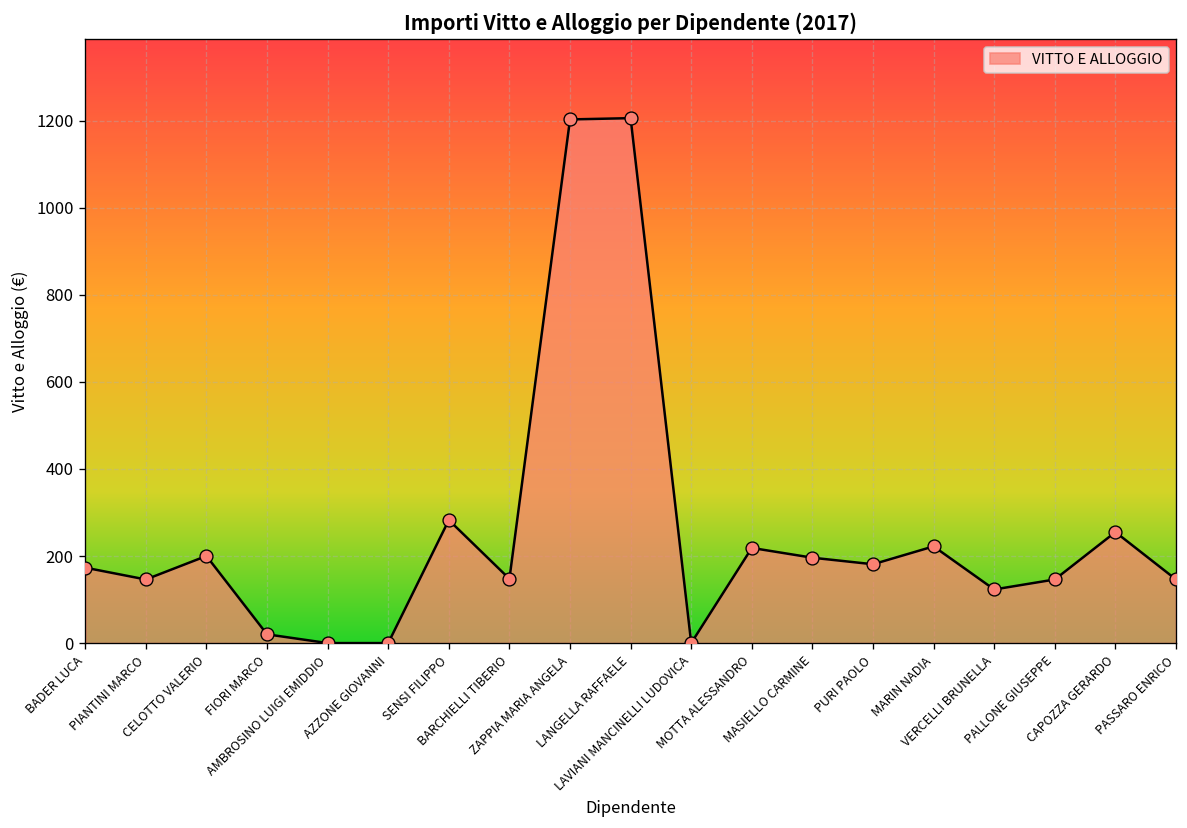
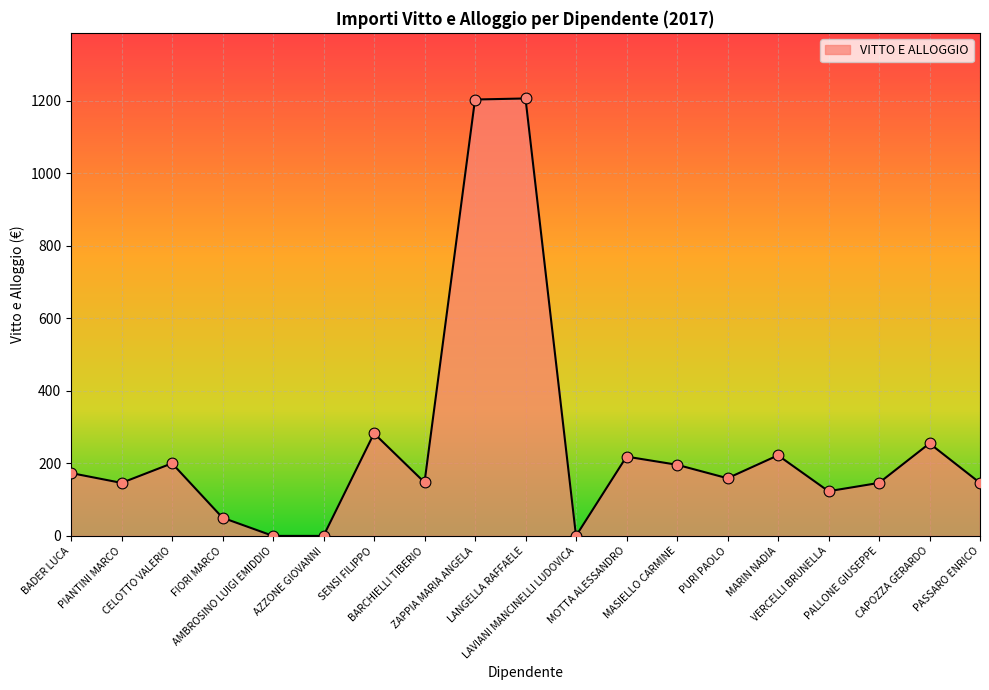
FIORI MARCO: 20 -> 50
PURI PAOLO: 180 -> 160
